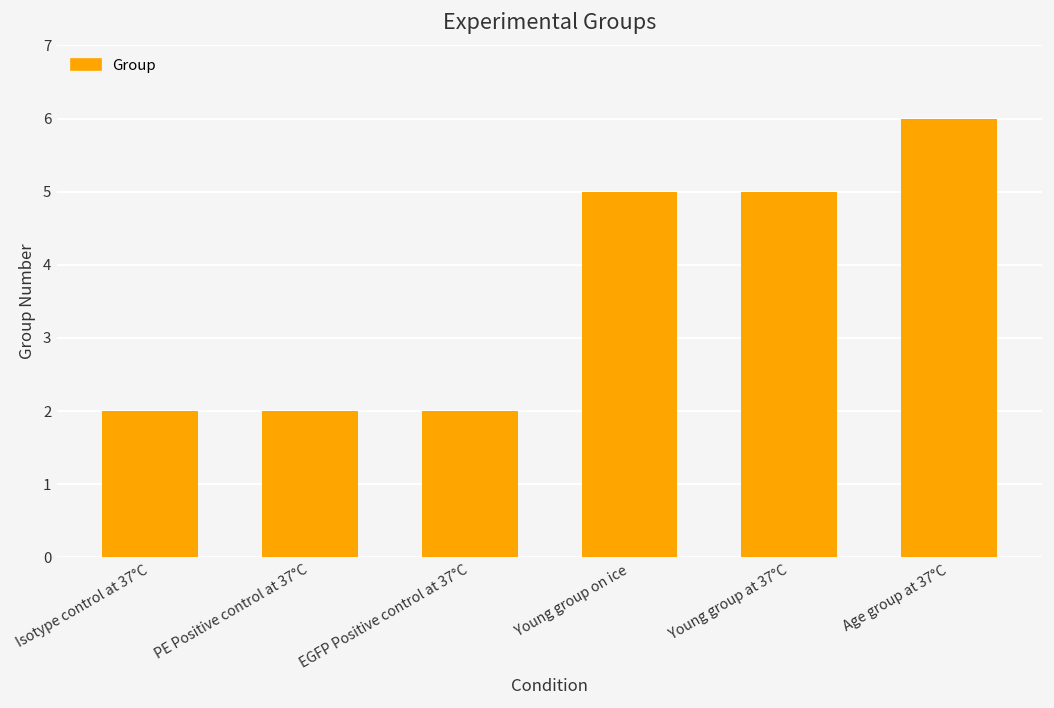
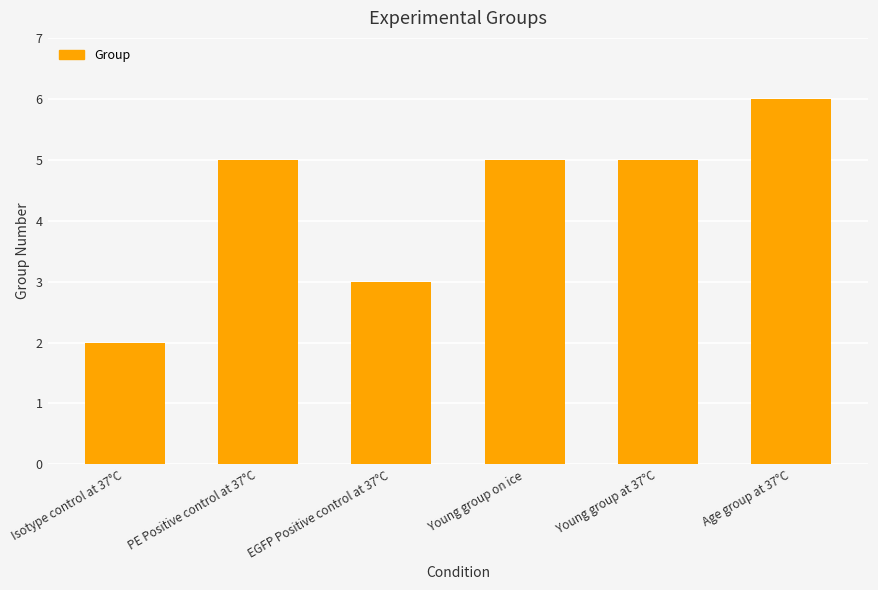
PE Positive control at 37°C: 2 -> 5
EGFP Positive control at 37°C: 2 -> 3
